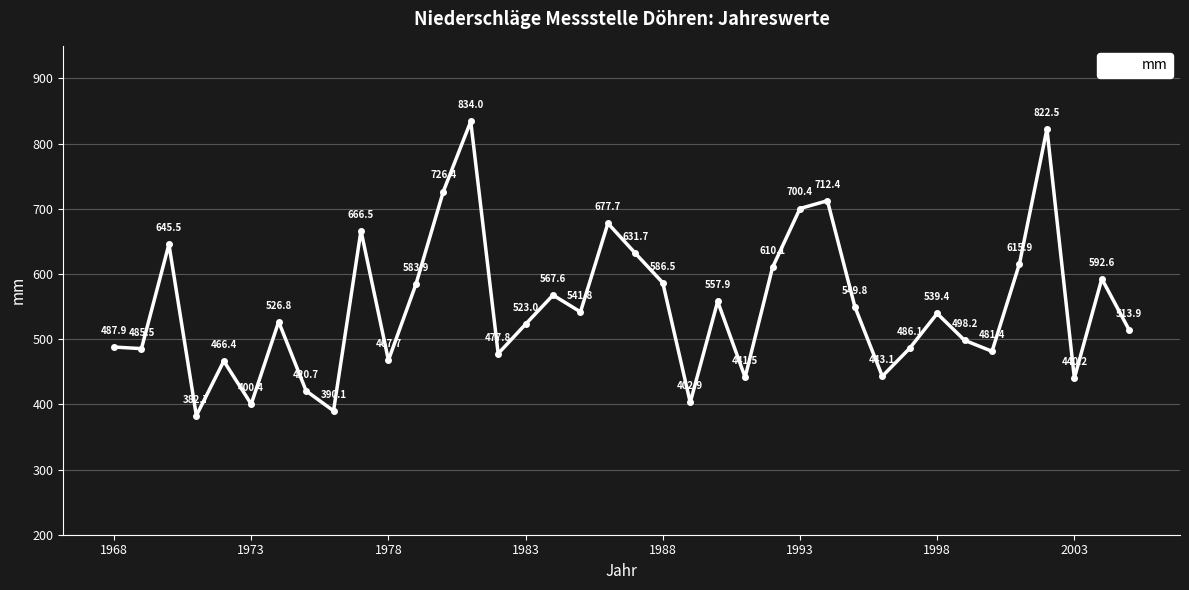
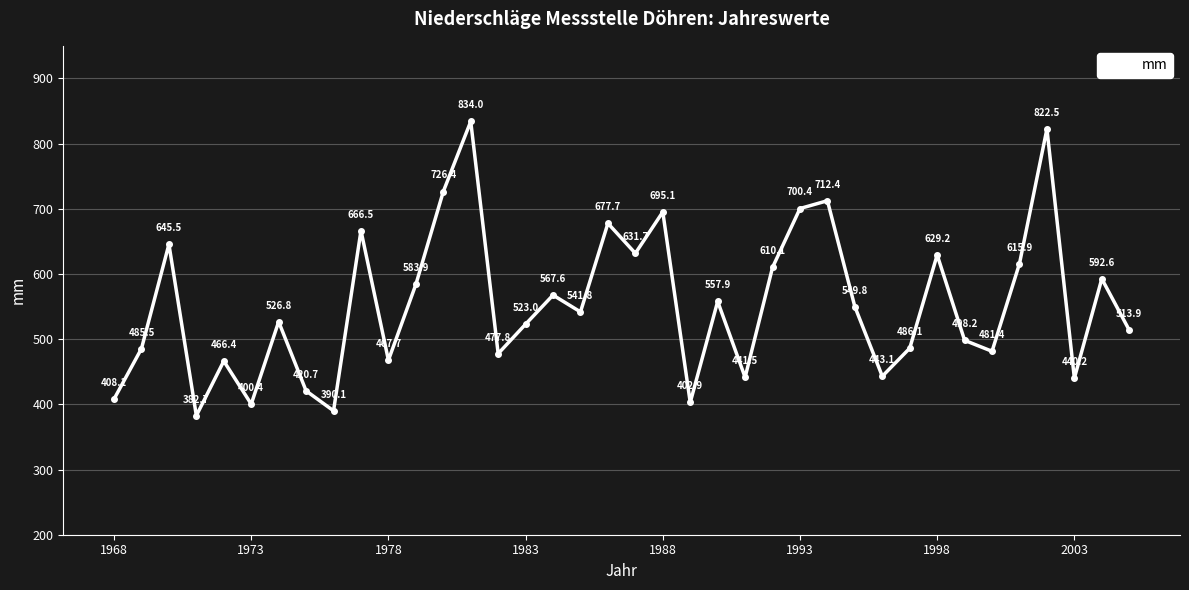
1968: 487.9 -> 408.1
1988: 586.5 -> 695.1
1998: 539.4 -> 629.2
